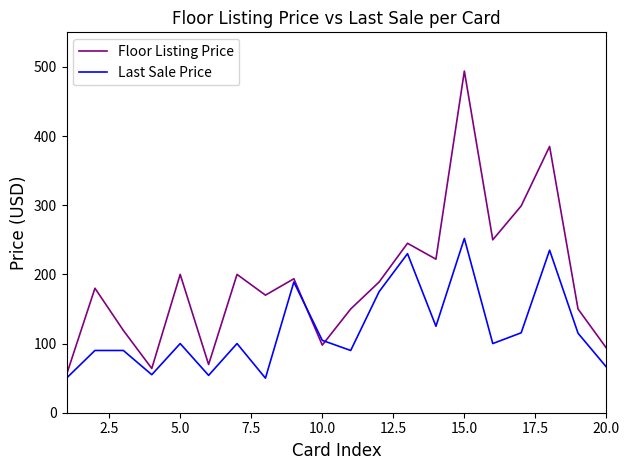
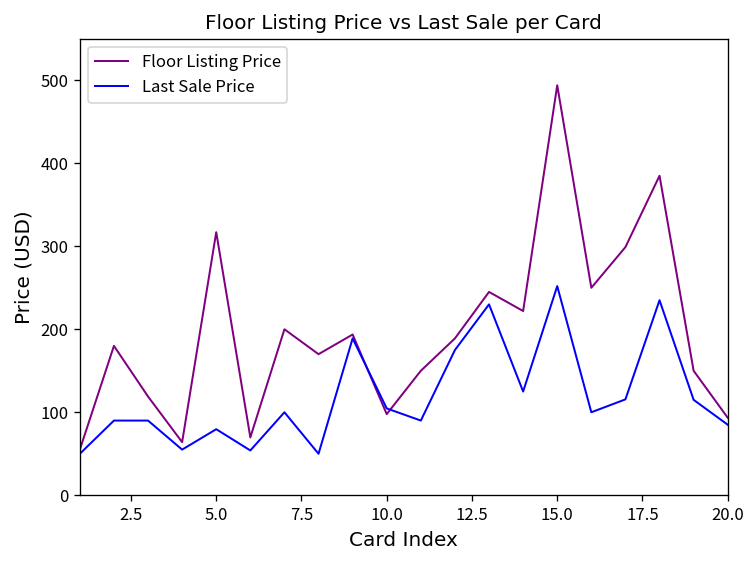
Floor Listing Price, 5.0: 200 -> 320
Last Sale Price, 5.0: 100 -> 80
Last Sale Price, 20.0: 70 -> 90
